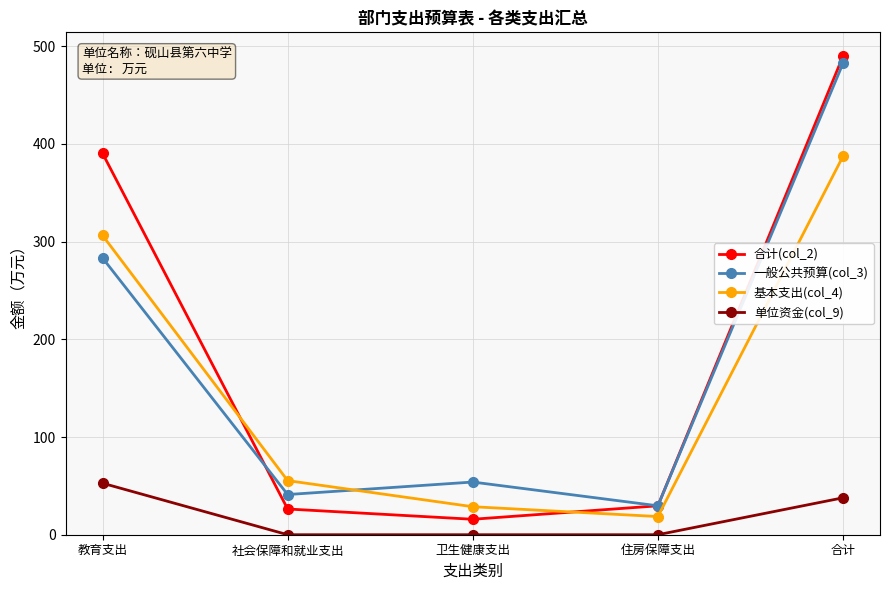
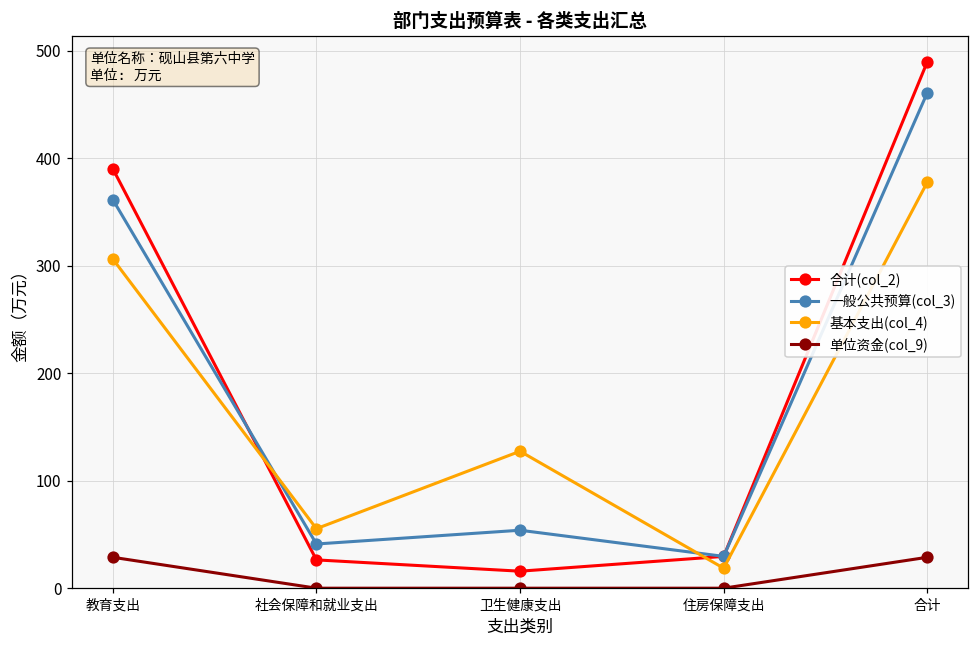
一般公共预算(col_3), 教育支出: 280 -> 360
单位资金(col_9), 教育支出: 50 -> 30
基本支出(col_4), 卫生健康支出: 30 -> 130
一般公共预算(col_3), 合计: 480 -> 460
基本支出(col_4), 合计: 390 -> 380
单位资金(col_9), 合计: 40 -> 30
